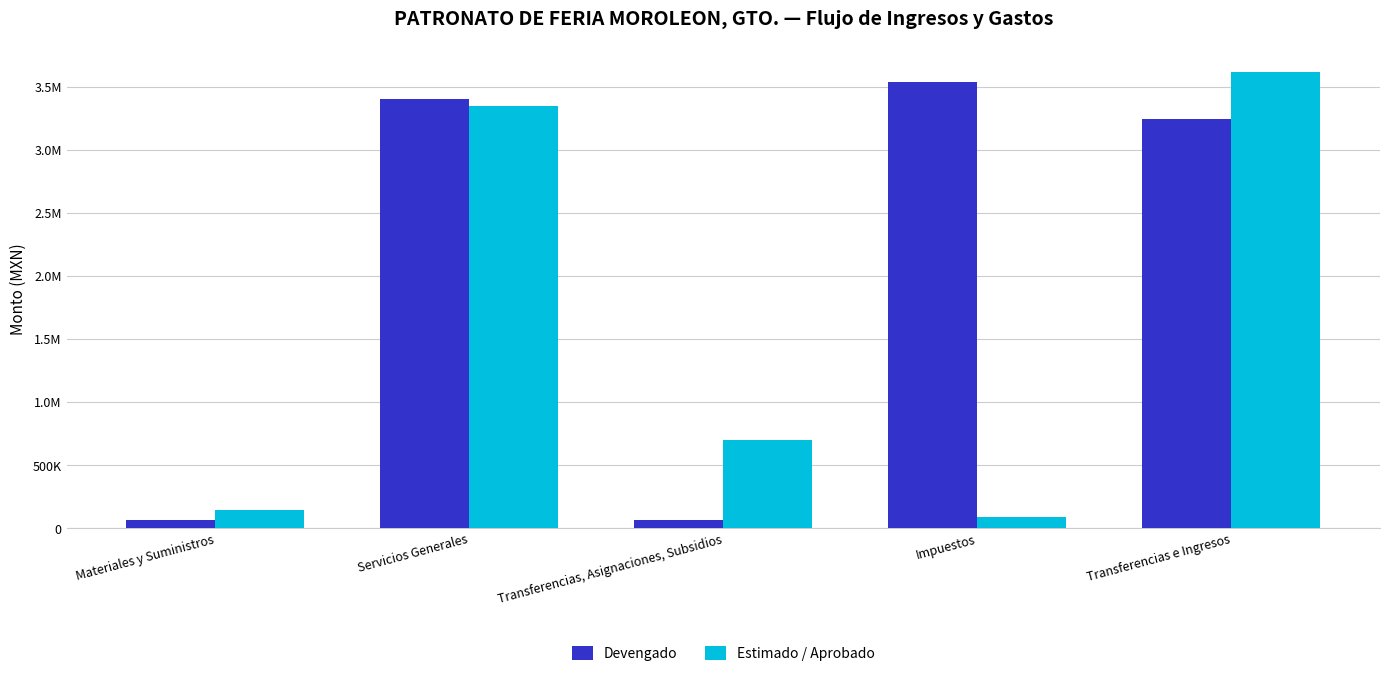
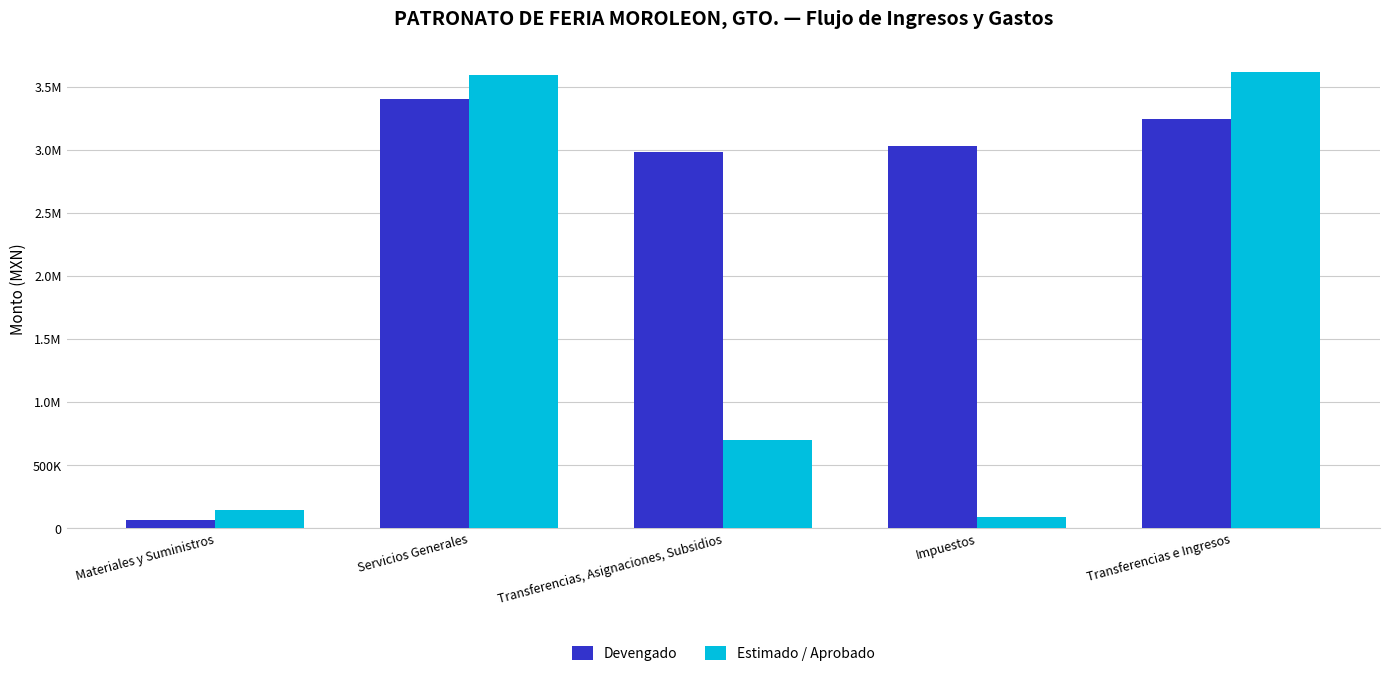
Estimado / Aprobado, Servicios Generales: 3350000 -> 3590000
Devengado, Transferencias, Asignaciones, Subsidios: 60000 -> 2980000
Devengado, Impuestos: 3530000 -> 3030000
